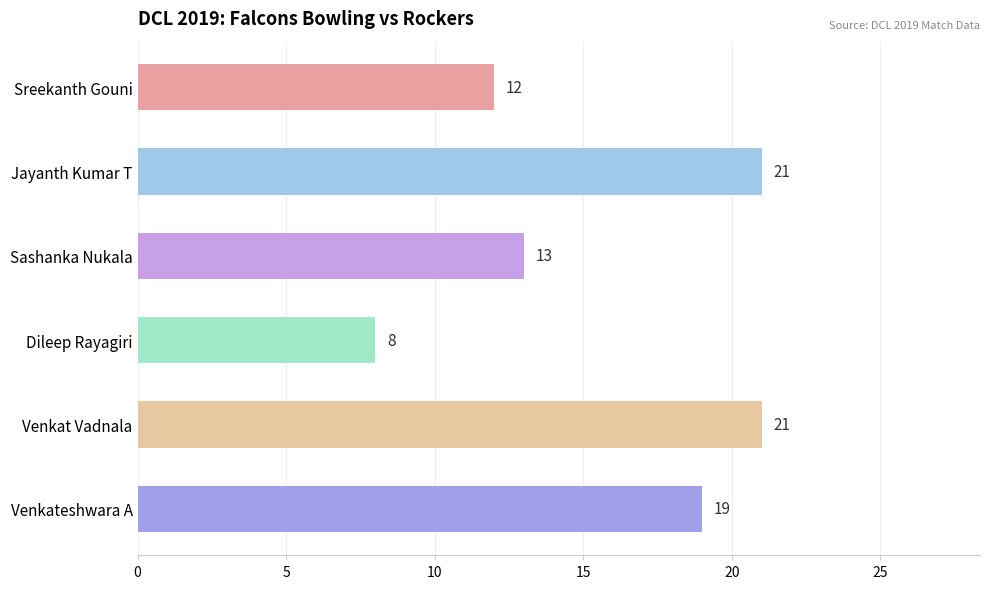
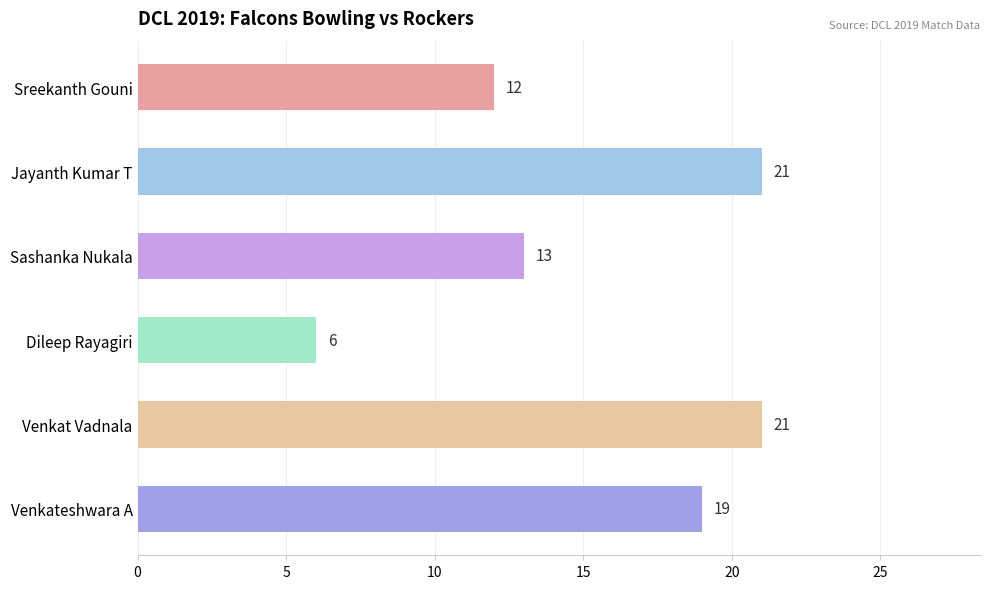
Dileep Rayagiri: 8 -> 6
